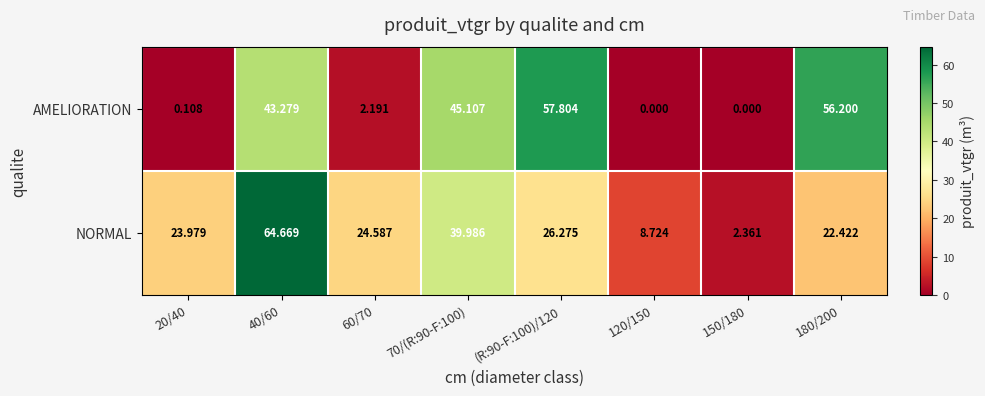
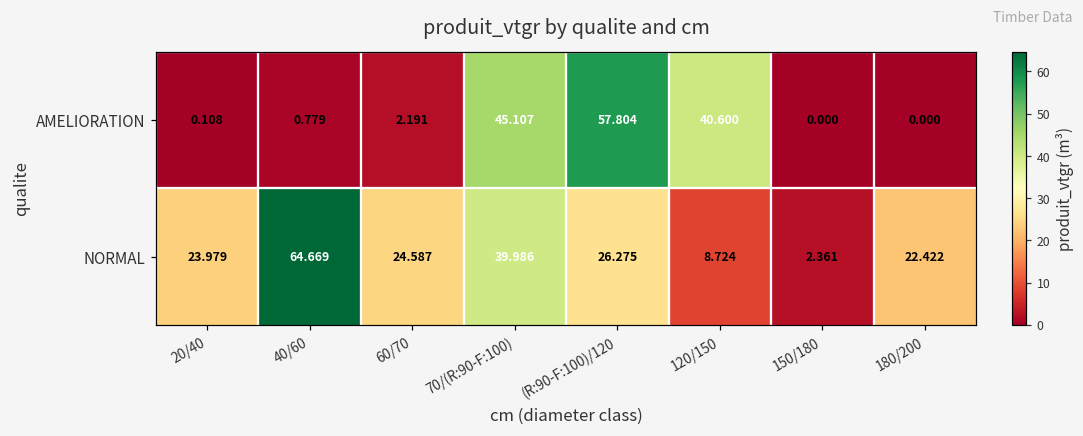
AMELIORATION, 40/60: 43.279 -> 0.779
AMELIORATION, 120/150: 0.000 -> 40.600
AMELIORATION, 180/200: 56.200 -> 0.000
